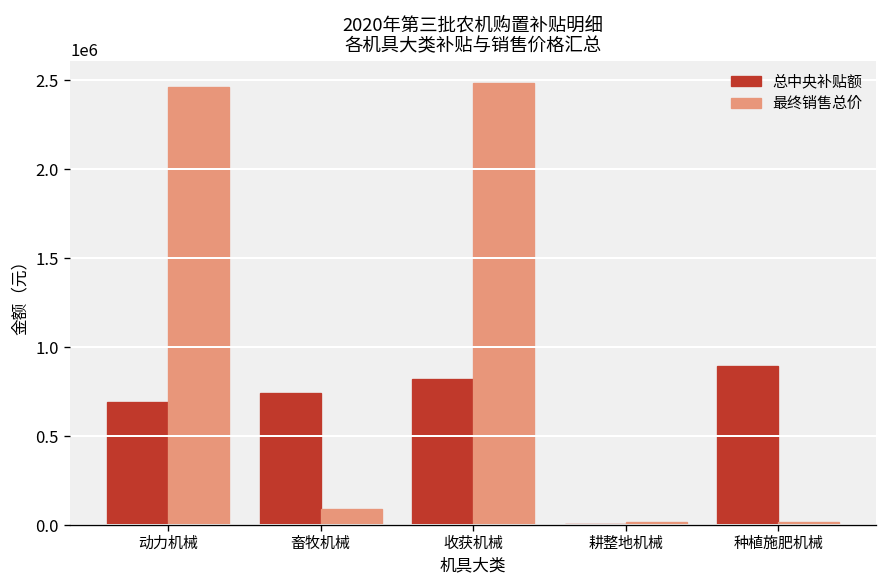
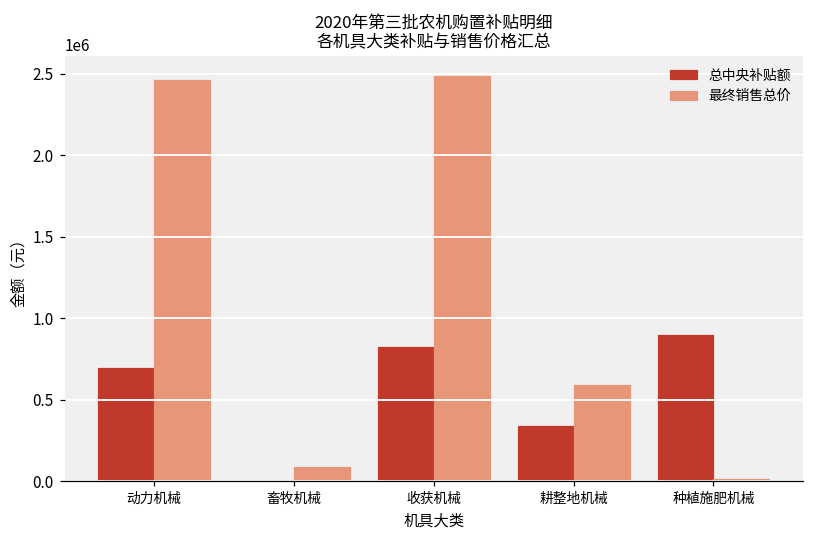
总中央补贴额, 畜牧机械: 750000 -> 10000
总中央补贴额, 耕整地机械: 10000 -> 340000
最终销售总价, 耕整地机械: 20000 -> 590000
